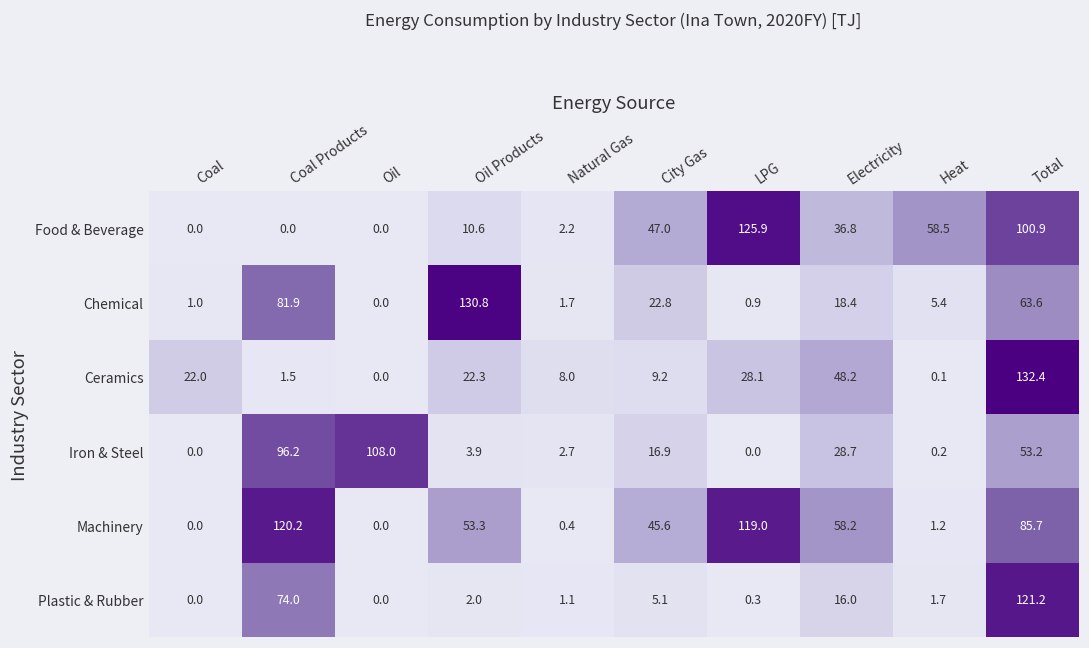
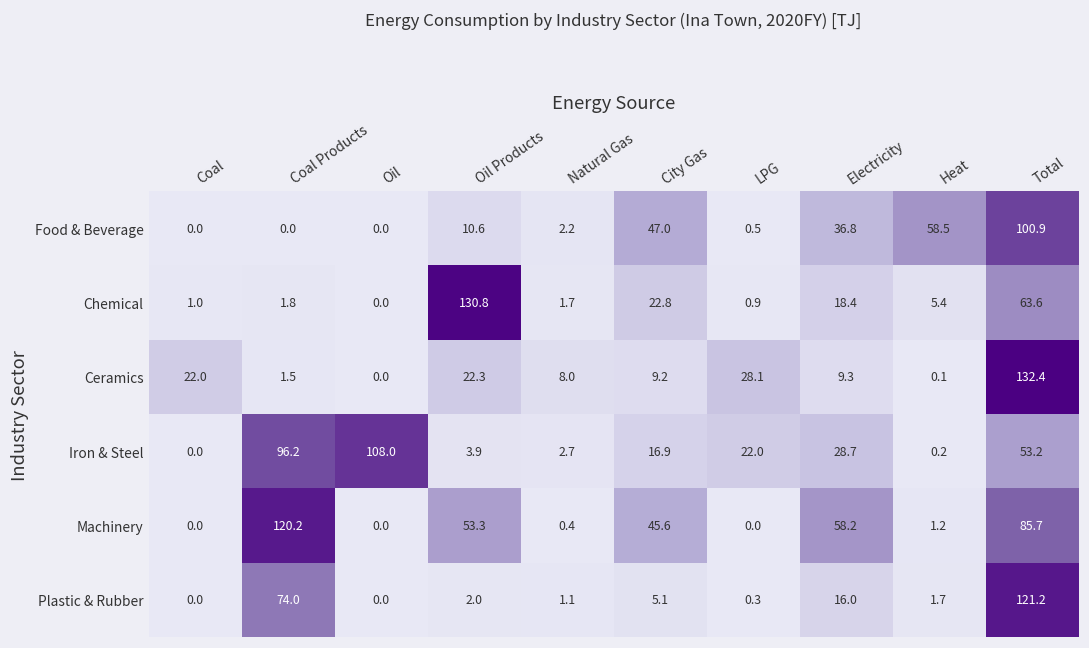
Food & Beverage, LPG: 125.9 -> 0.5
Chemical, Coal Products: 81.9 -> 1.8
Ceramics, Electricity: 48.2 -> 9.3
Iron & Steel, LPG: 0.0 -> 22.0
Machinery, LPG: 119.0 -> 0.0
